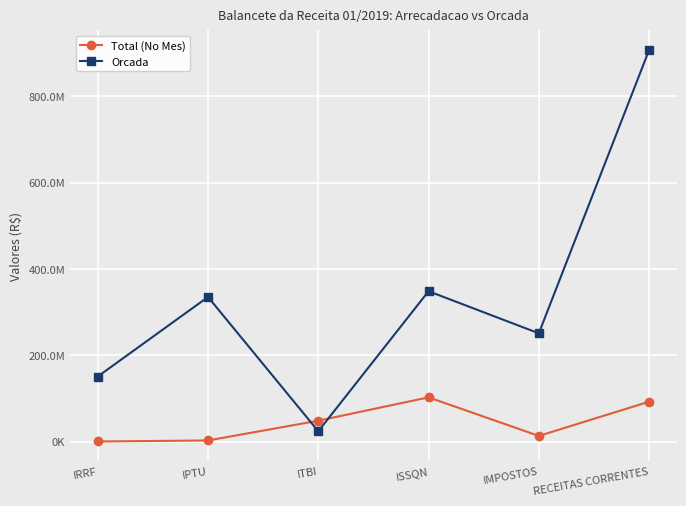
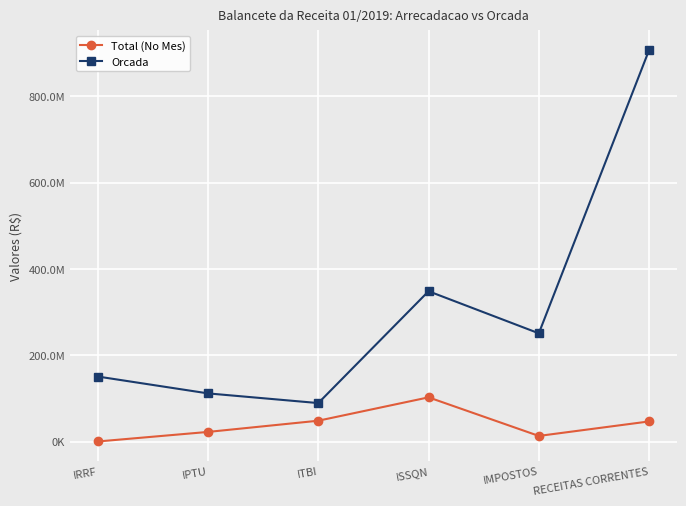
Total (No Mes), IPTU: 0 -> 20000000
Orcada, IPTU: 340000000 -> 110000000
Orcada, ITBI: 20000000 -> 90000000
Total (No Mes), RECEITAS CORRENTES: 90000000 -> 50000000
